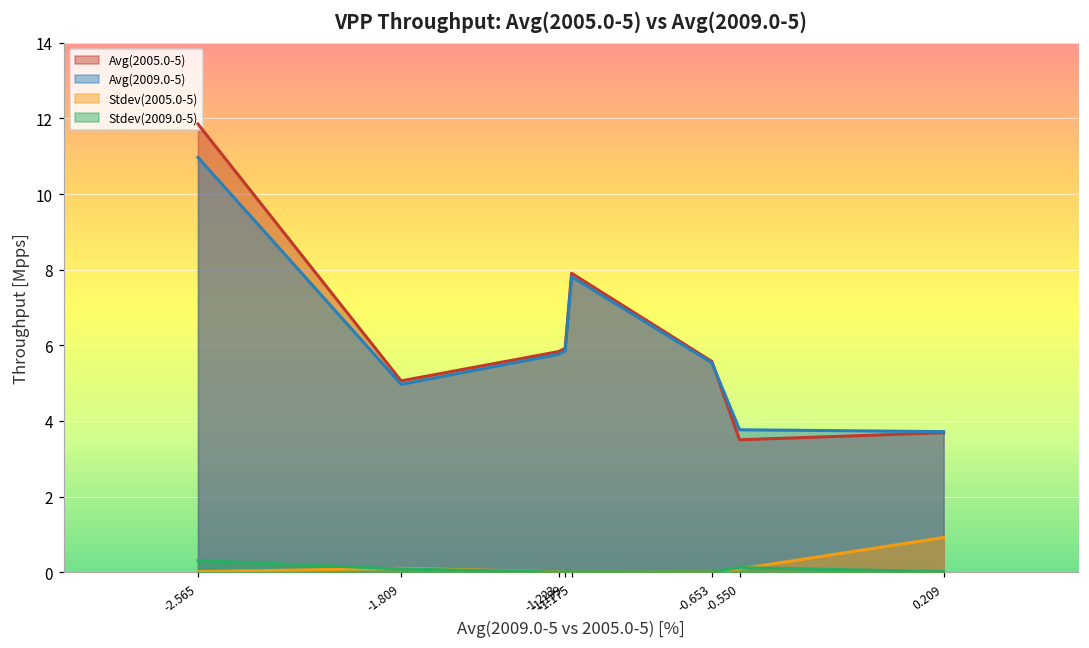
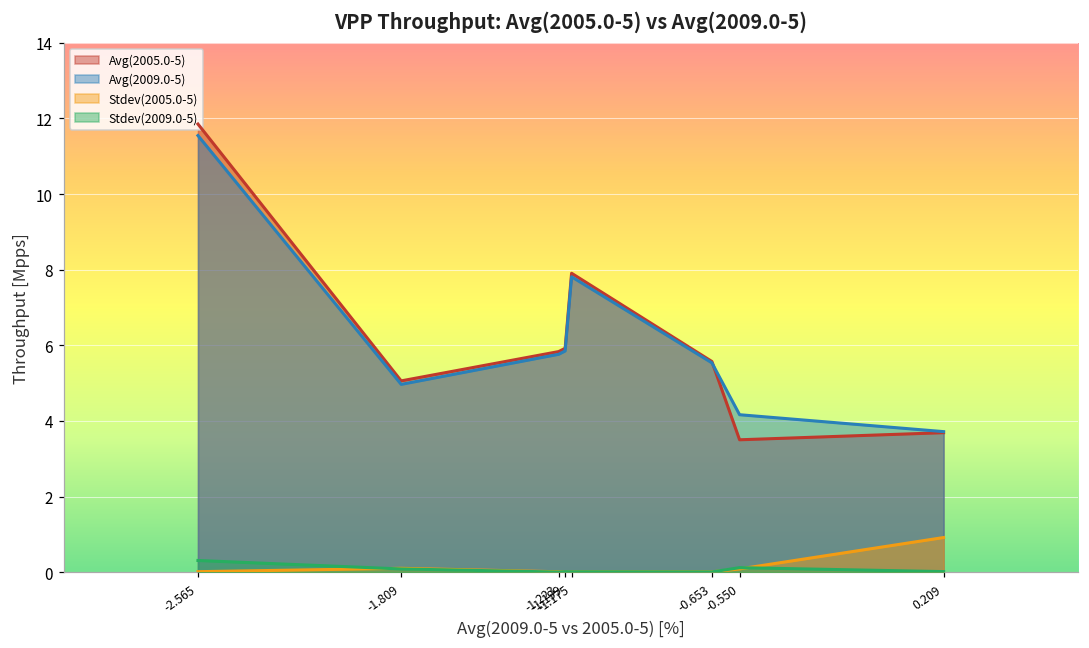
Avg(2009.0-5), -2.565: 11.0 -> 11.5
Avg(2009.0-5), -0.550: 3.8 -> 4.2
